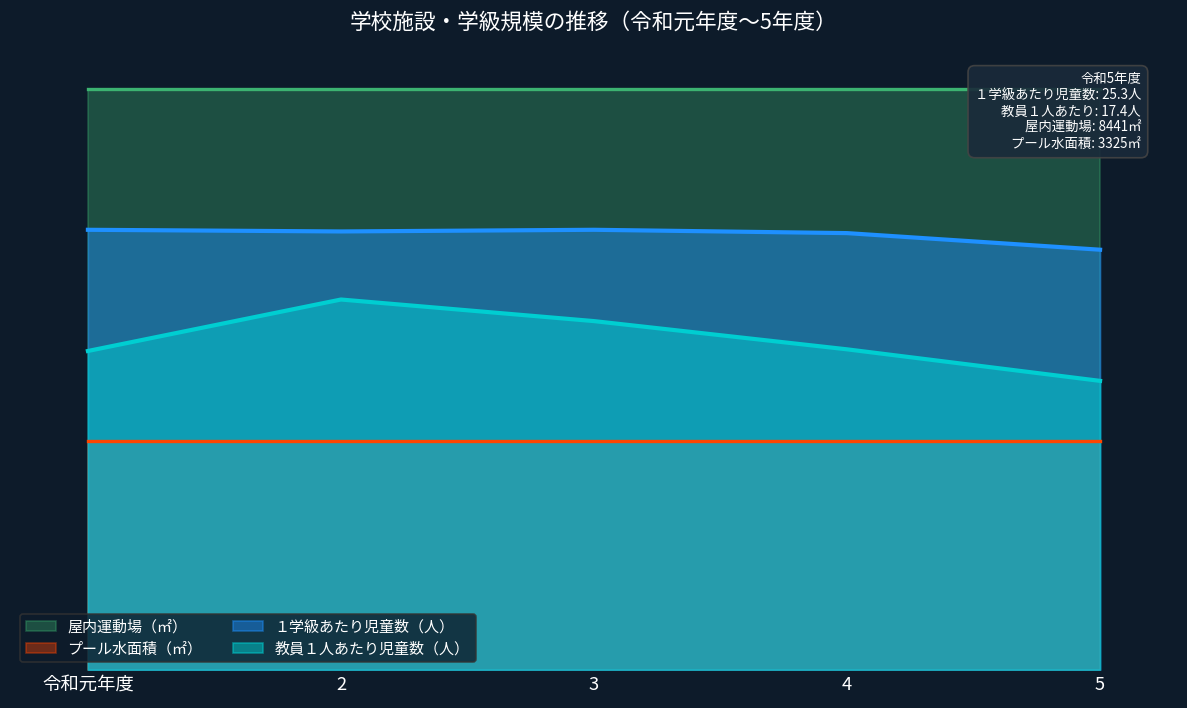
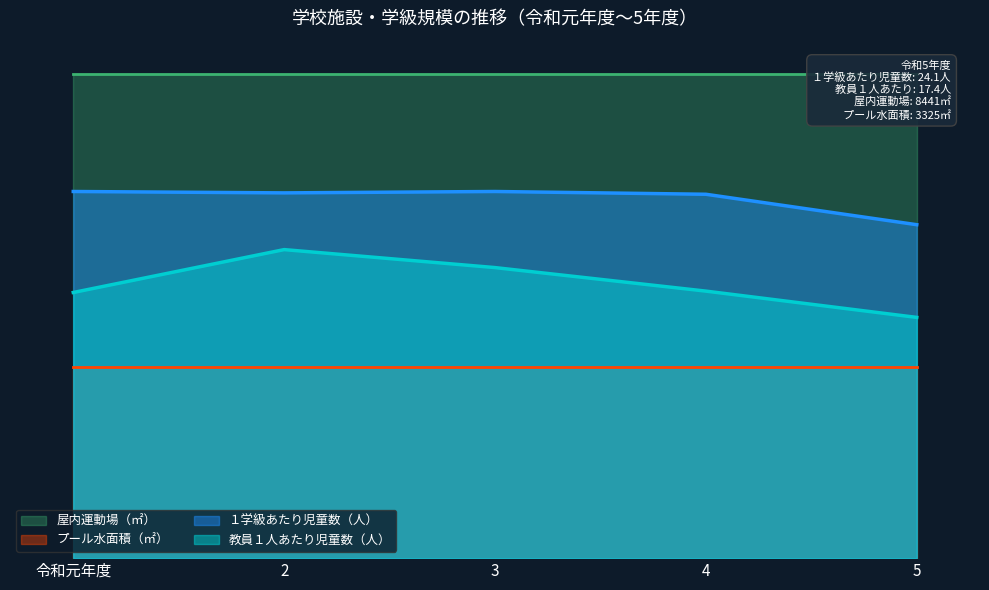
１学級あたり児童数（人）, 5: 25.3人 -> 24.1人
